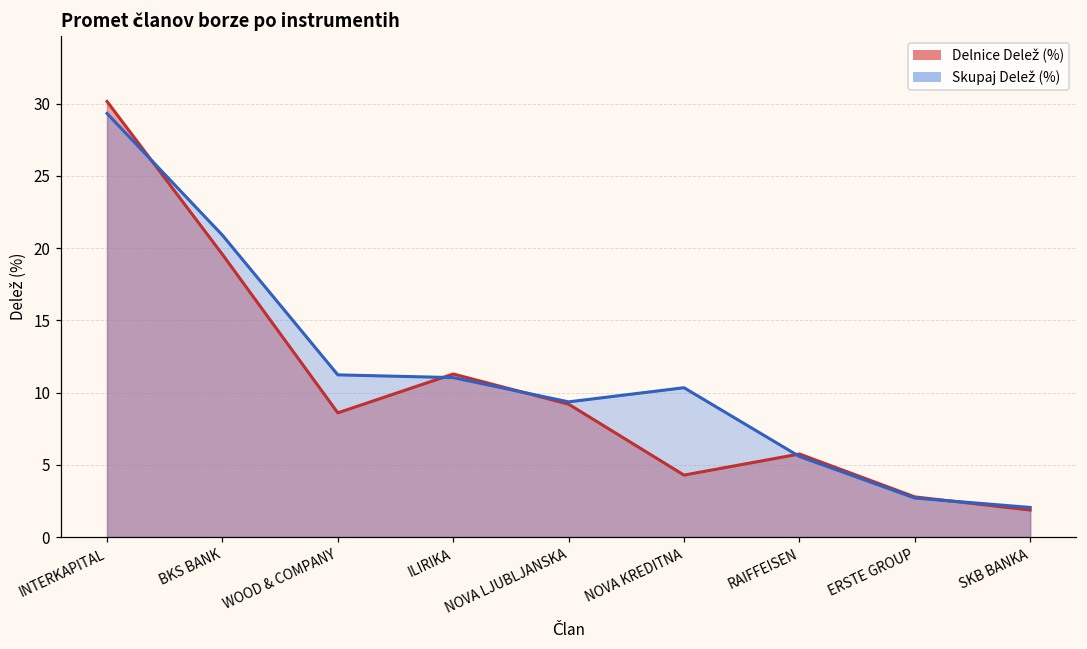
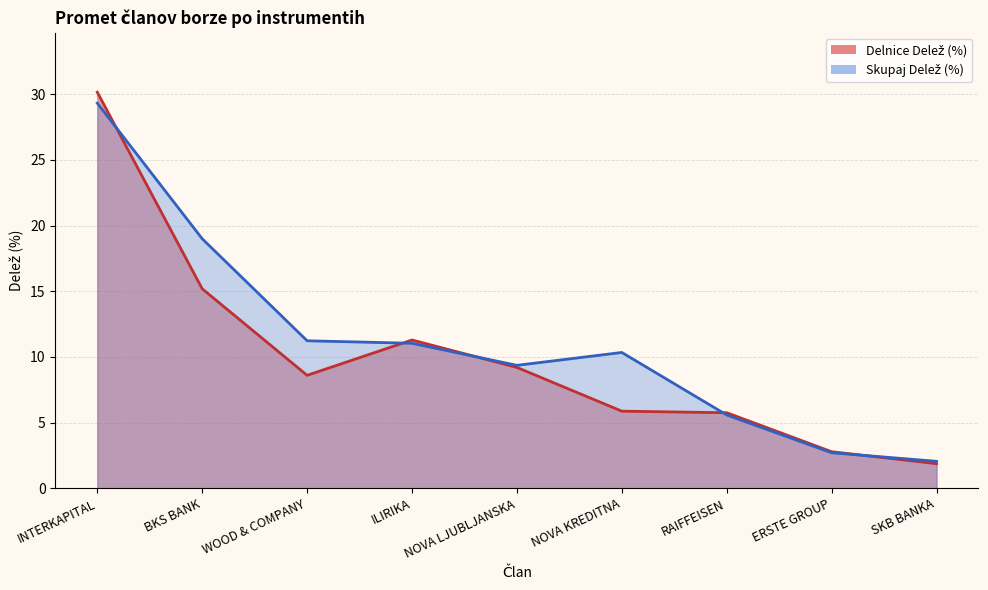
Delnice Delež (%), BKS BANK: 19.6 -> 15.2
Skupaj Delež (%), BKS BANK: 20.9 -> 19.0
Delnice Delež (%), NOVA KREDITNA: 4.3 -> 5.9
